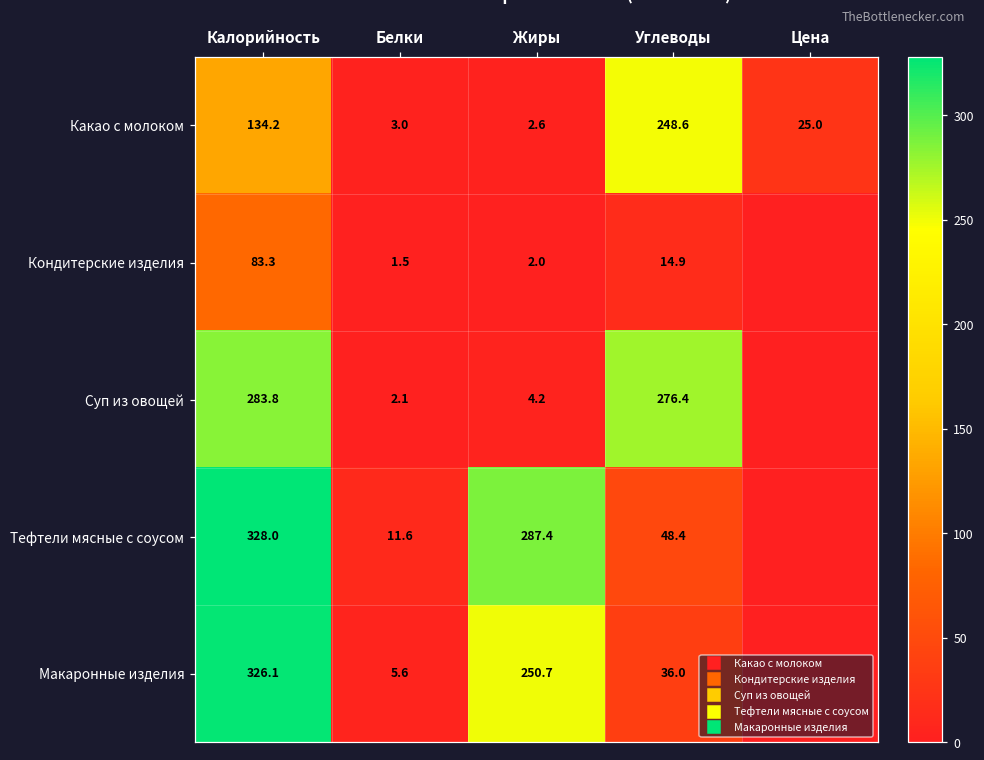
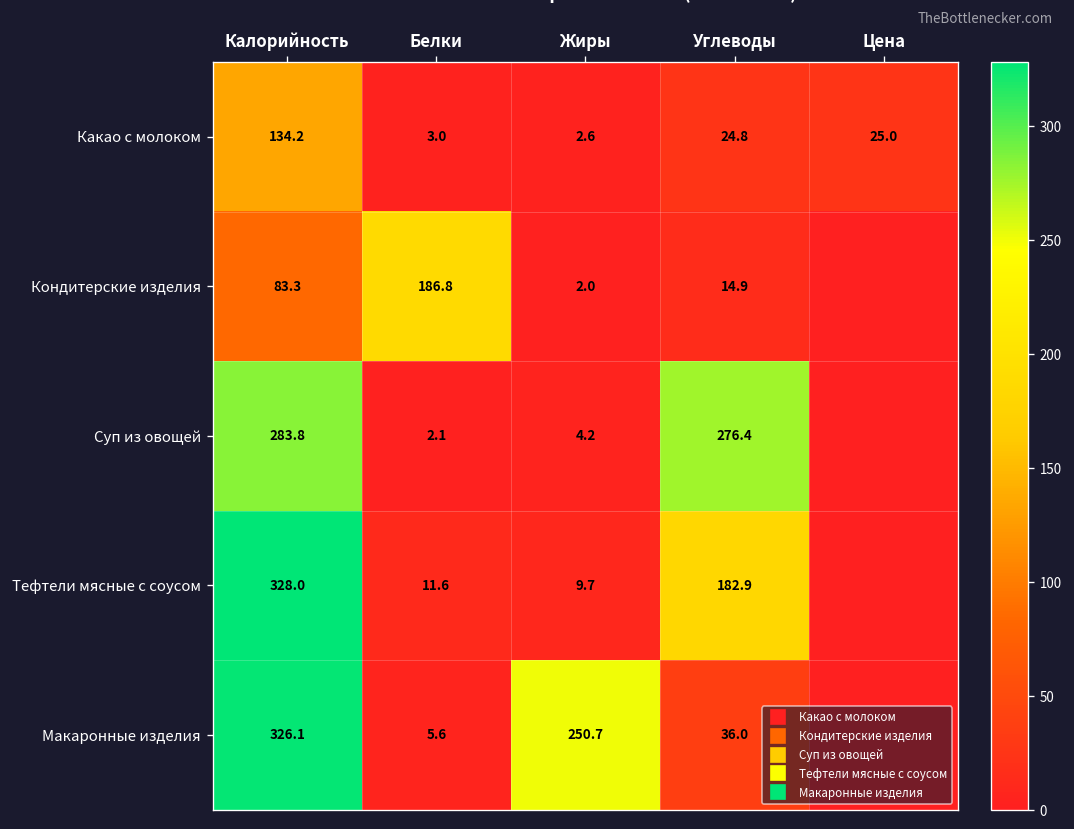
Какао с молоком, Углеводы: 248.6 -> 24.8
Кондитерские изделия, Белки: 1.5 -> 186.8
Тефтели мясные с соусом, Жиры: 287.4 -> 9.7
Тефтели мясные с соусом, Углеводы: 48.4 -> 182.9
